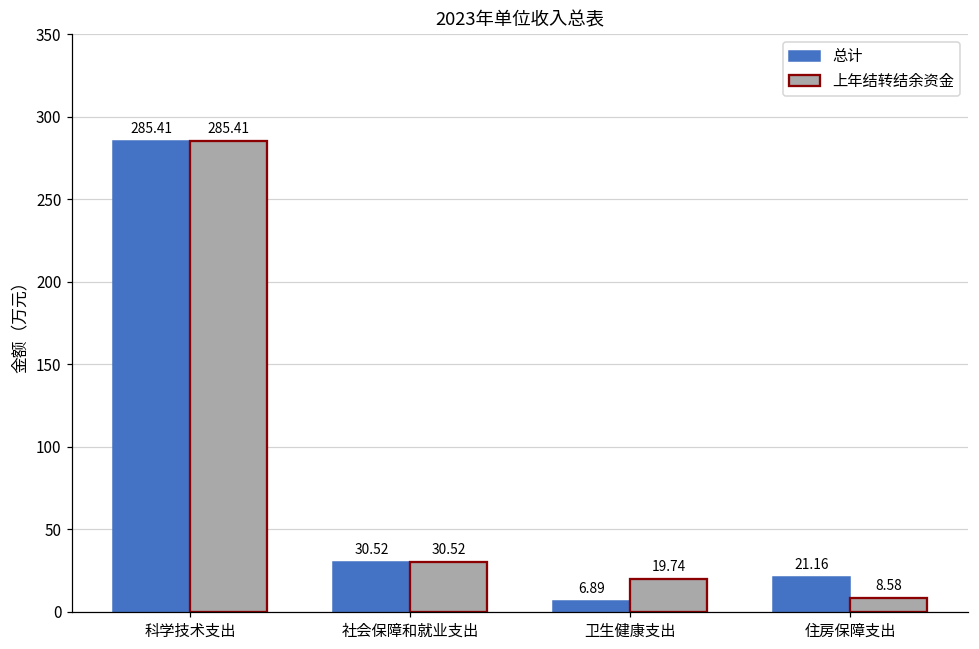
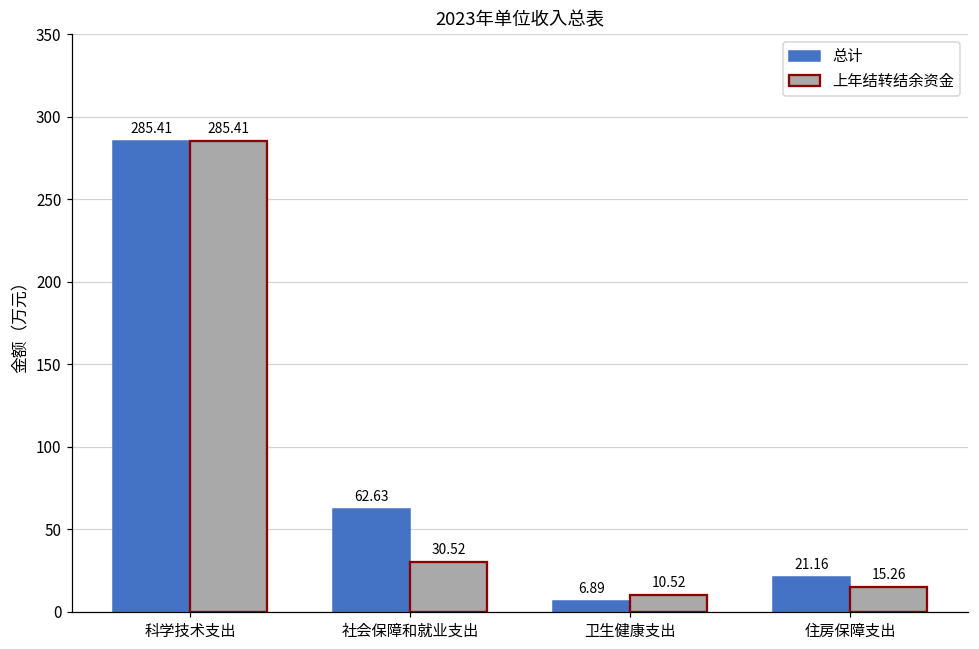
总计, 社会保障和就业支出: 30.52 -> 62.63
上年结转结余资金, 卫生健康支出: 19.74 -> 10.52
上年结转结余资金, 住房保障支出: 8.58 -> 15.26
